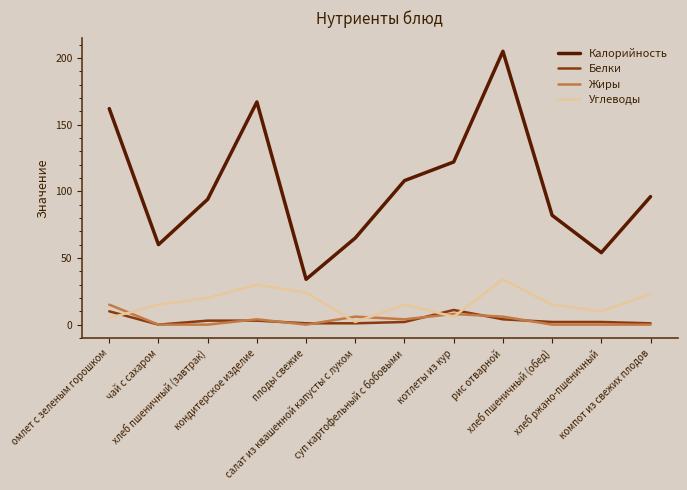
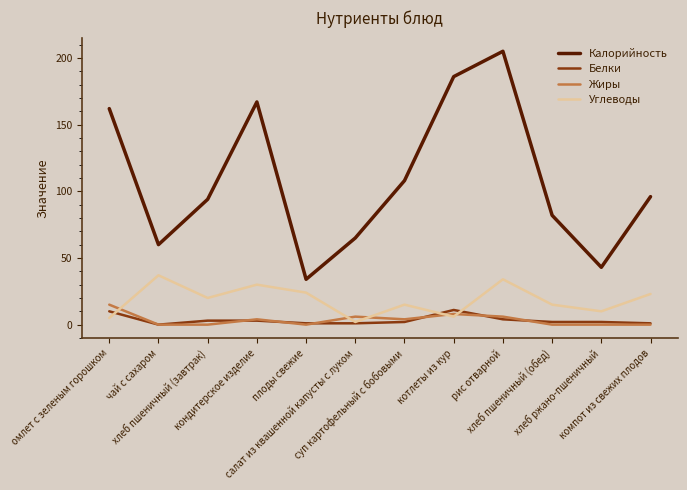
Углеводы, чай с сахаром: 15 -> 37
Калорийность, котлеты из кур: 122 -> 186
Калорийность, хлеб ржано-пшеничный: 54 -> 43
